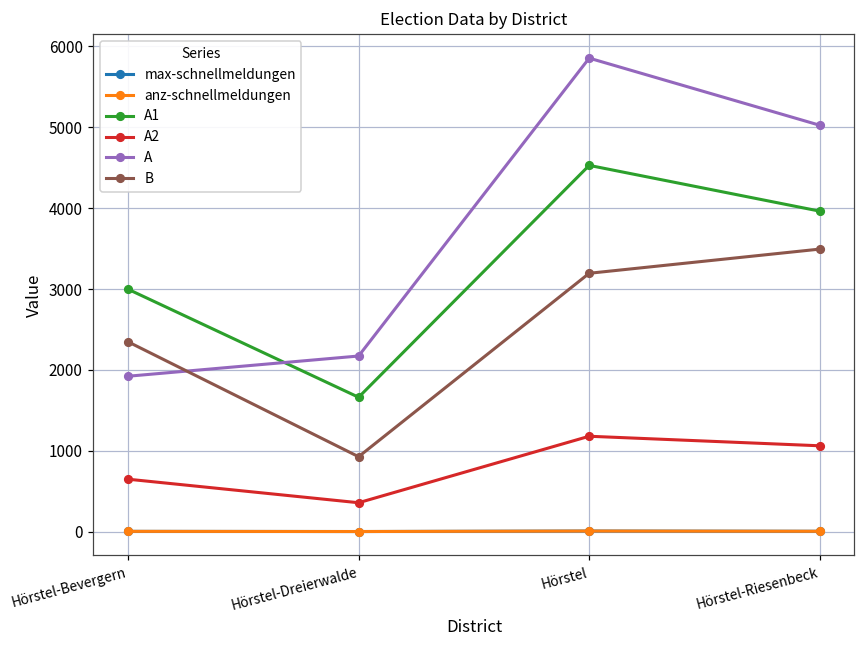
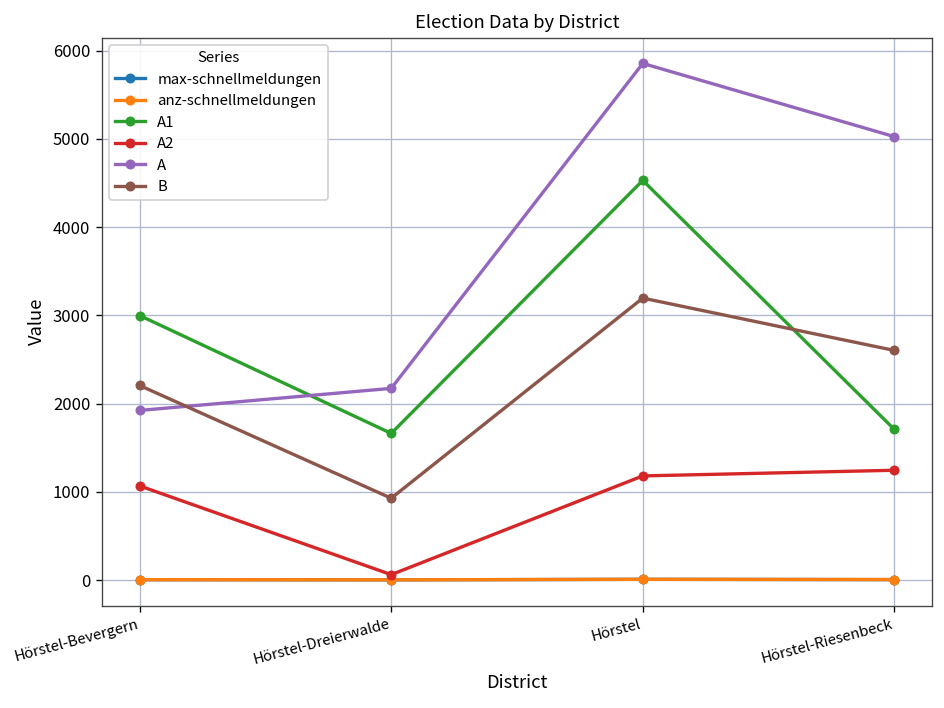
A2, Hörstel-Bevergern: 600 -> 1100
B, Hörstel-Bevergern: 2300 -> 2200
A2, Hörstel-Dreierwalde: 400 -> 100
A1, Hörstel-Riesenbeck: 4000 -> 1700
A2, Hörstel-Riesenbeck: 1100 -> 1200
B, Hörstel-Riesenbeck: 3500 -> 2600
